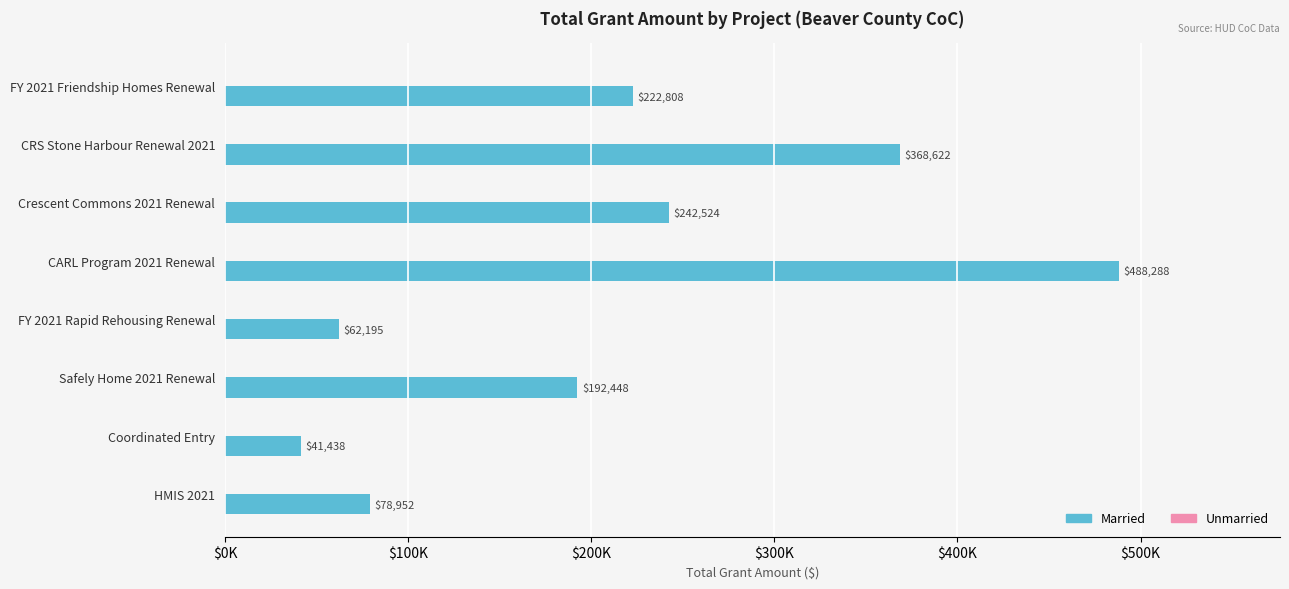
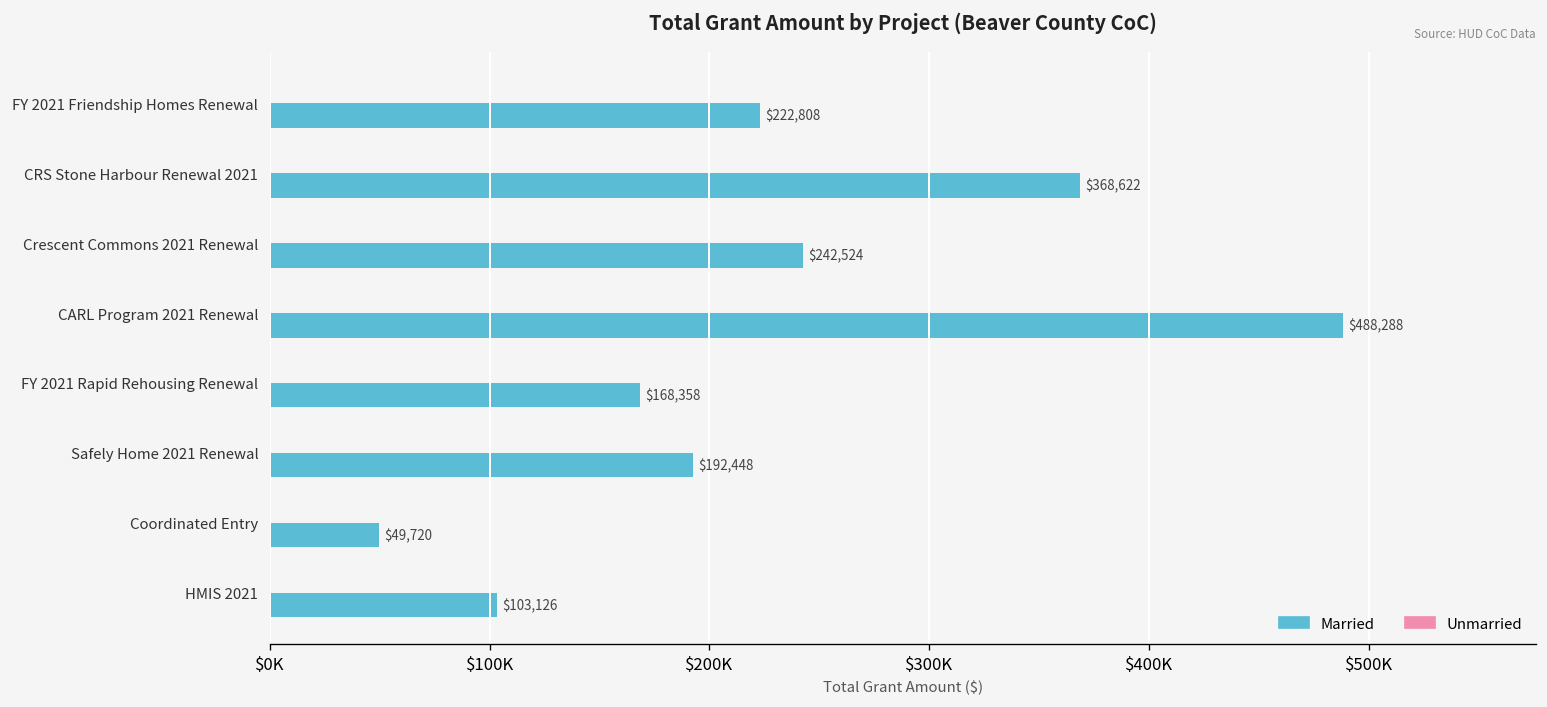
Married, FY 2021 Rapid Rehousing Renewal: $62,195 -> $168,358
Married, Coordinated Entry: $41,438 -> $49,720
Married, HMIS 2021: $78,952 -> $103,126
